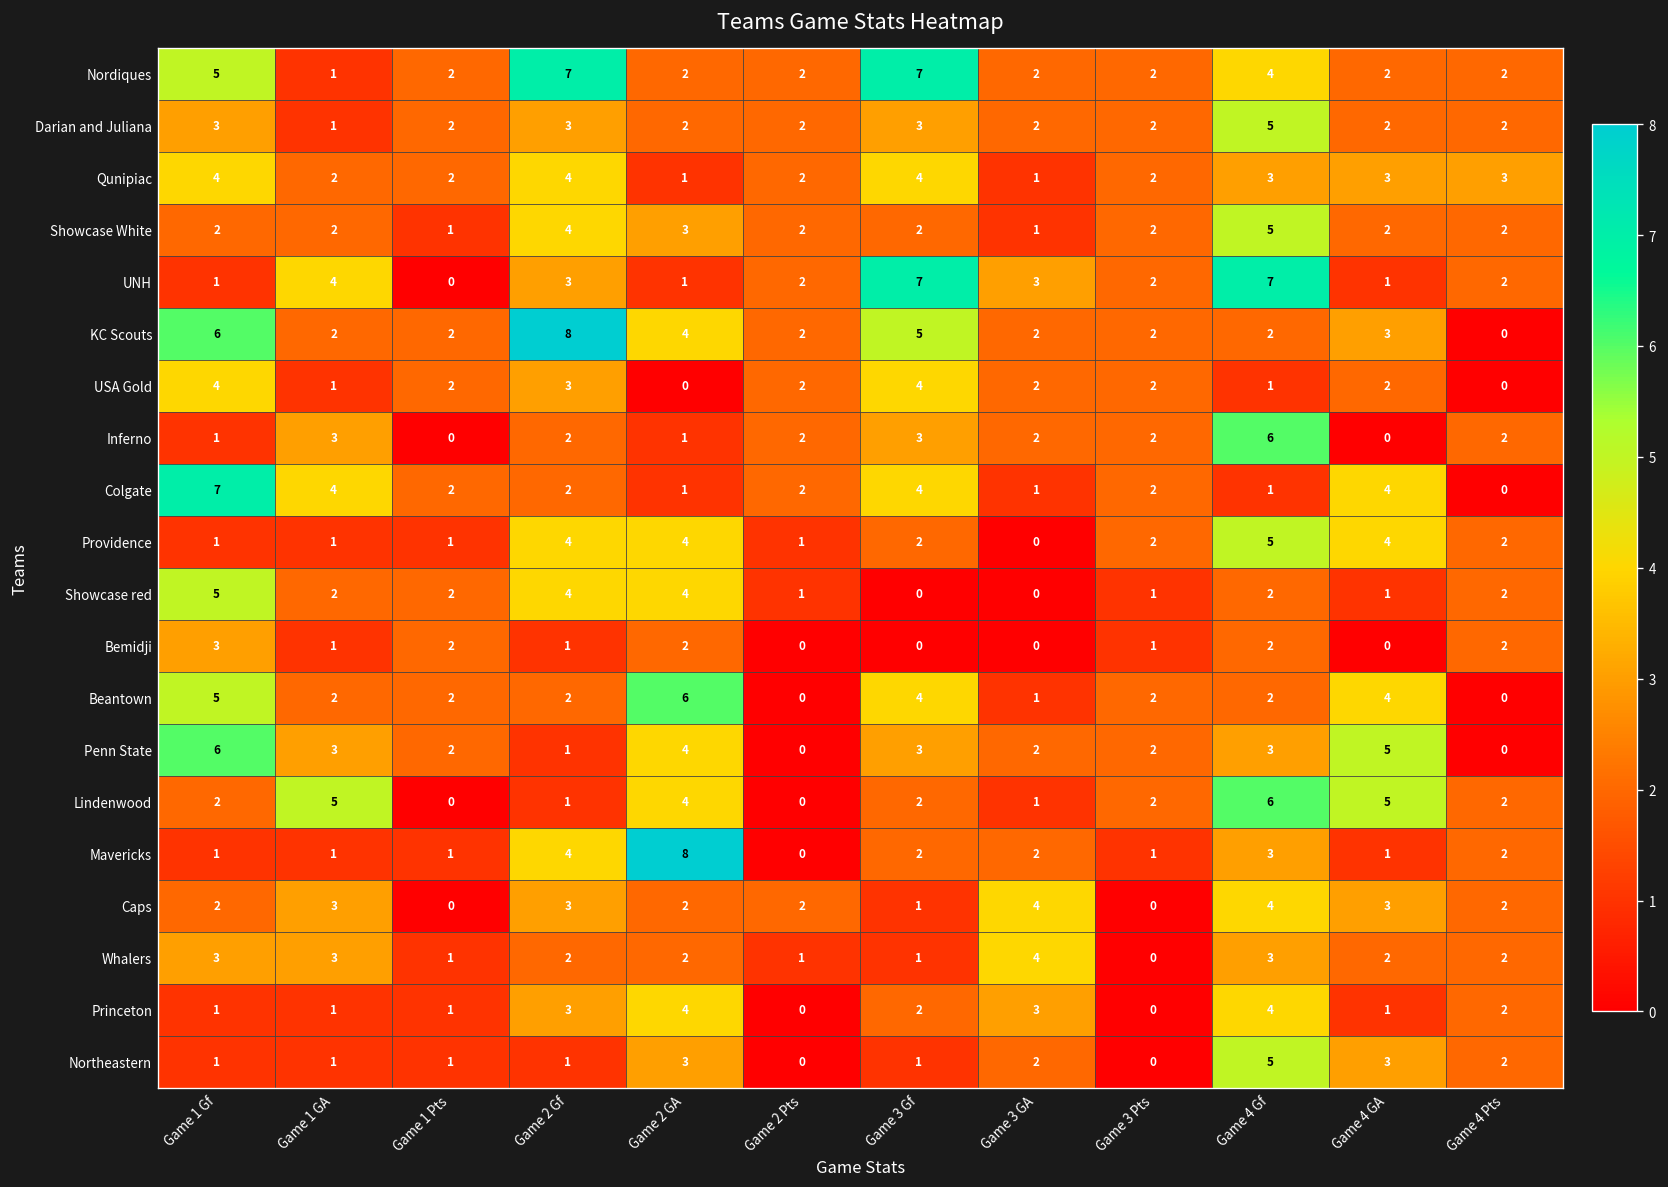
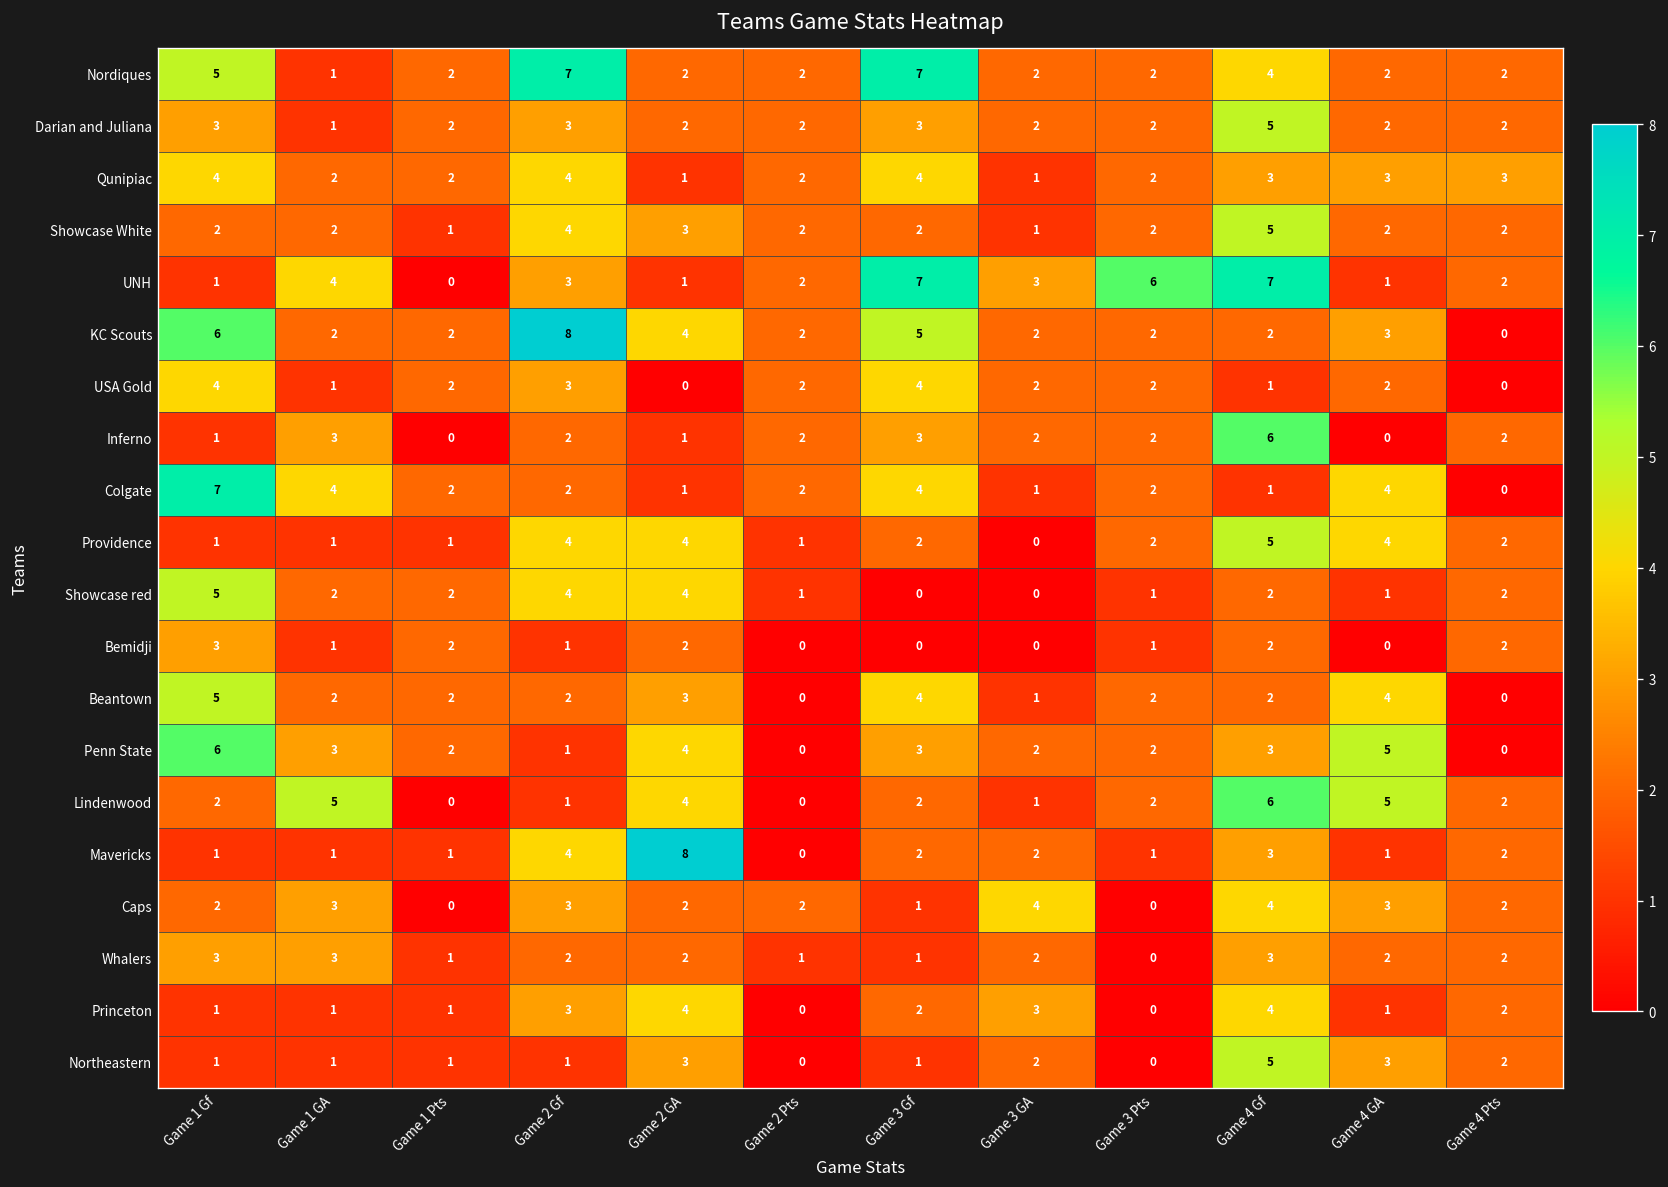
UNH, Game 3 Pts: 2 -> 6
Beantown, Game 2 GA: 6 -> 3
Whalers, Game 3 GA: 4 -> 2
